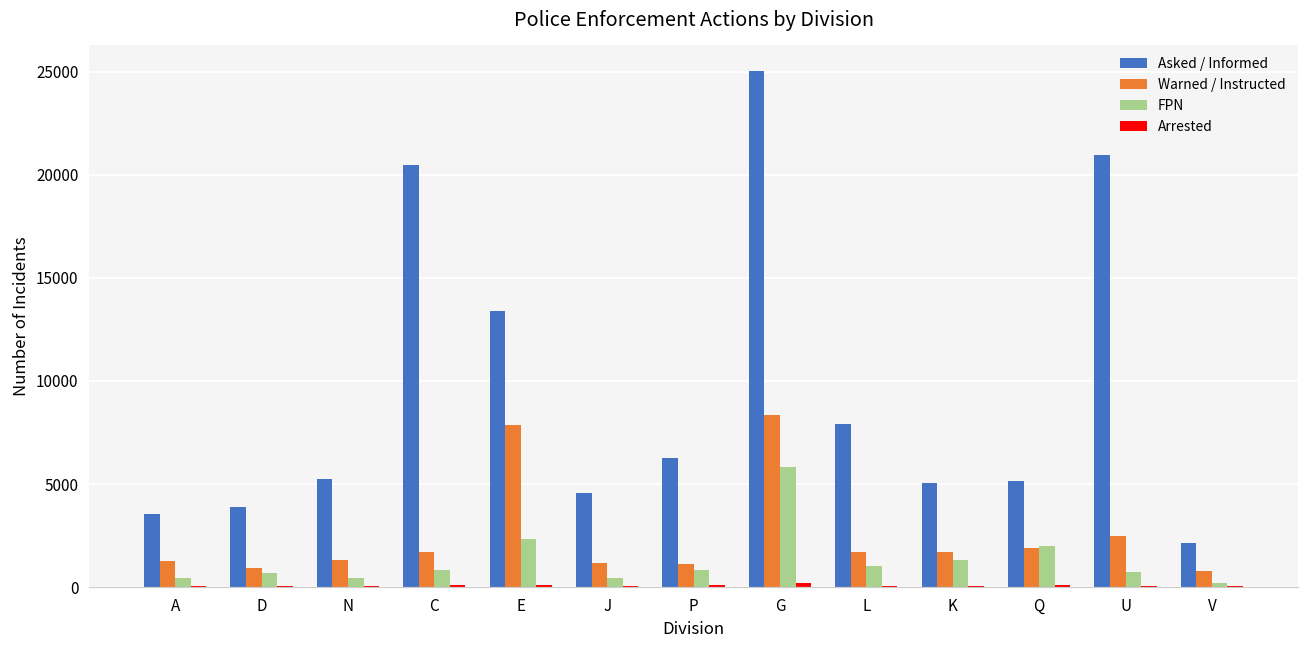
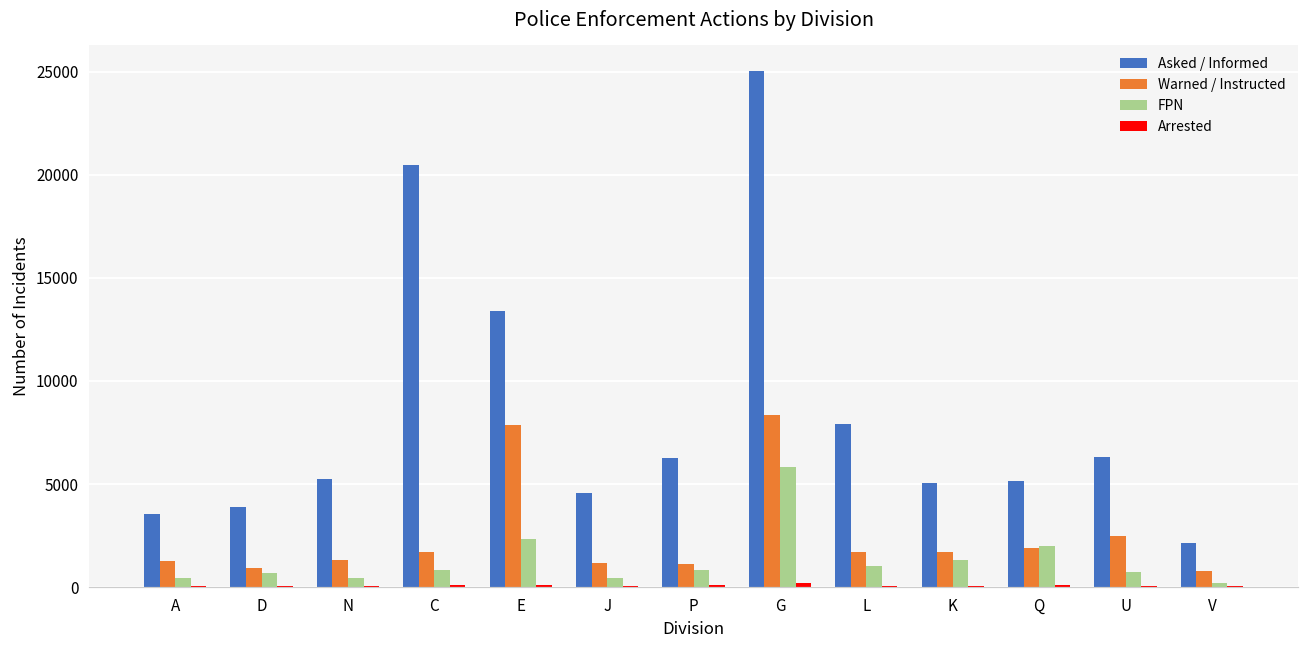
Asked / Informed, U: 21000 -> 6300
